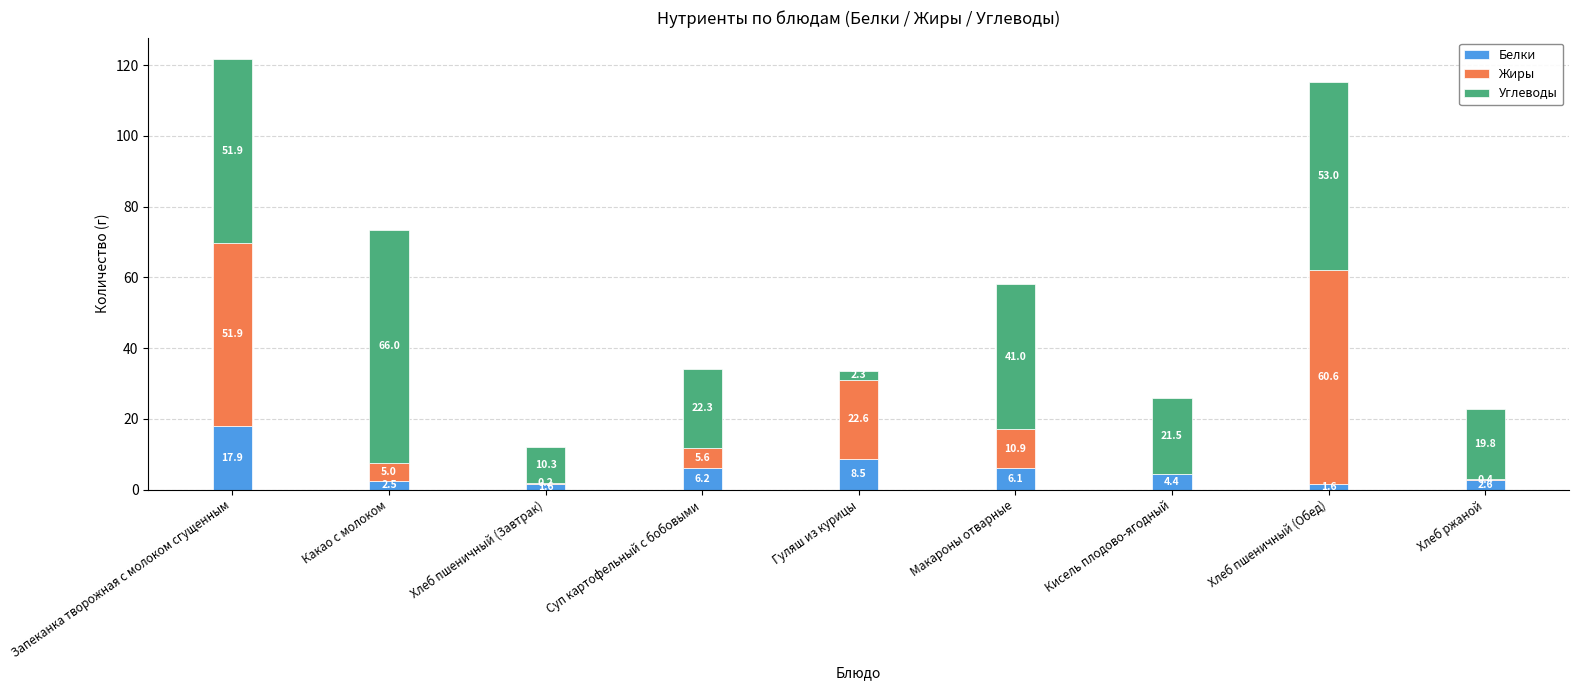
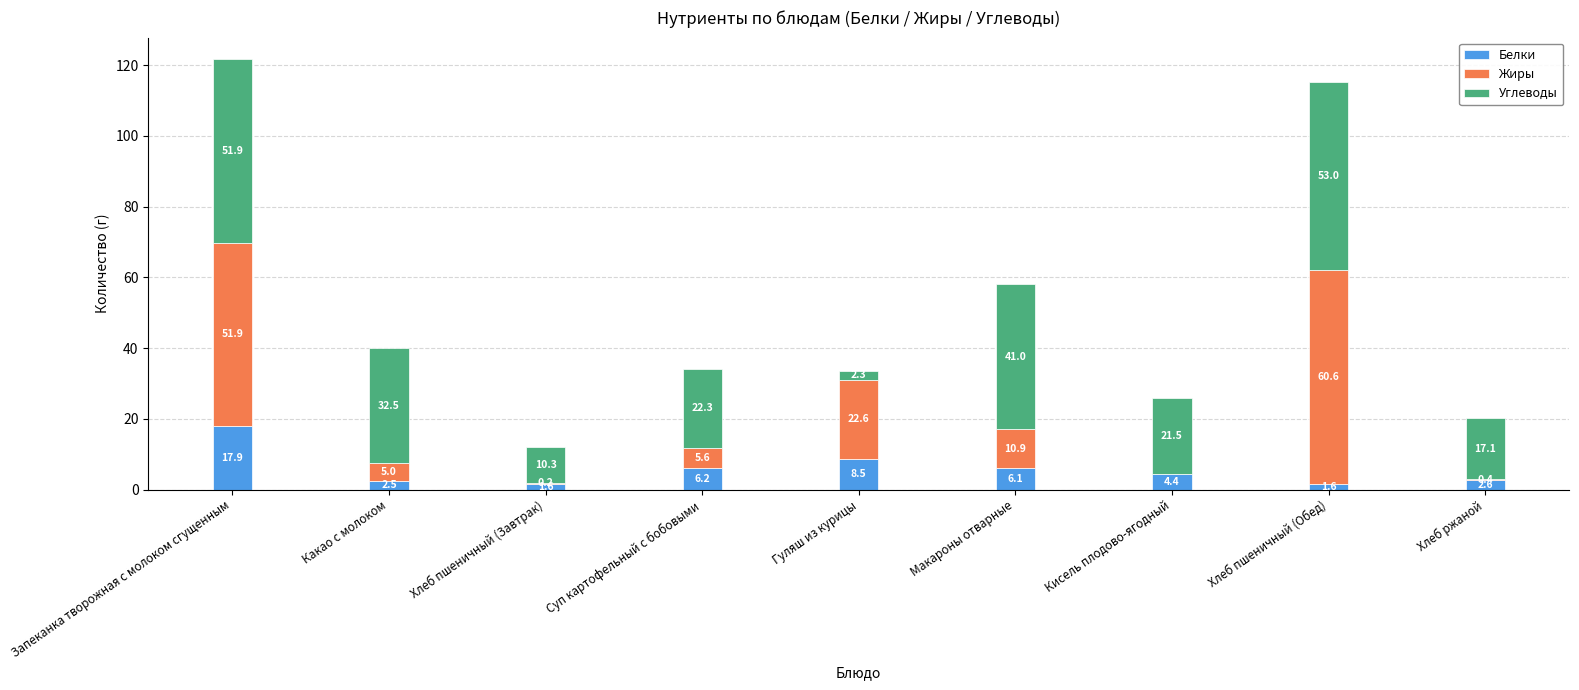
Углеводы, Какао с молоком: 66.0 -> 32.5
Углеводы, Хлеб ржаной: 19.8 -> 17.1
